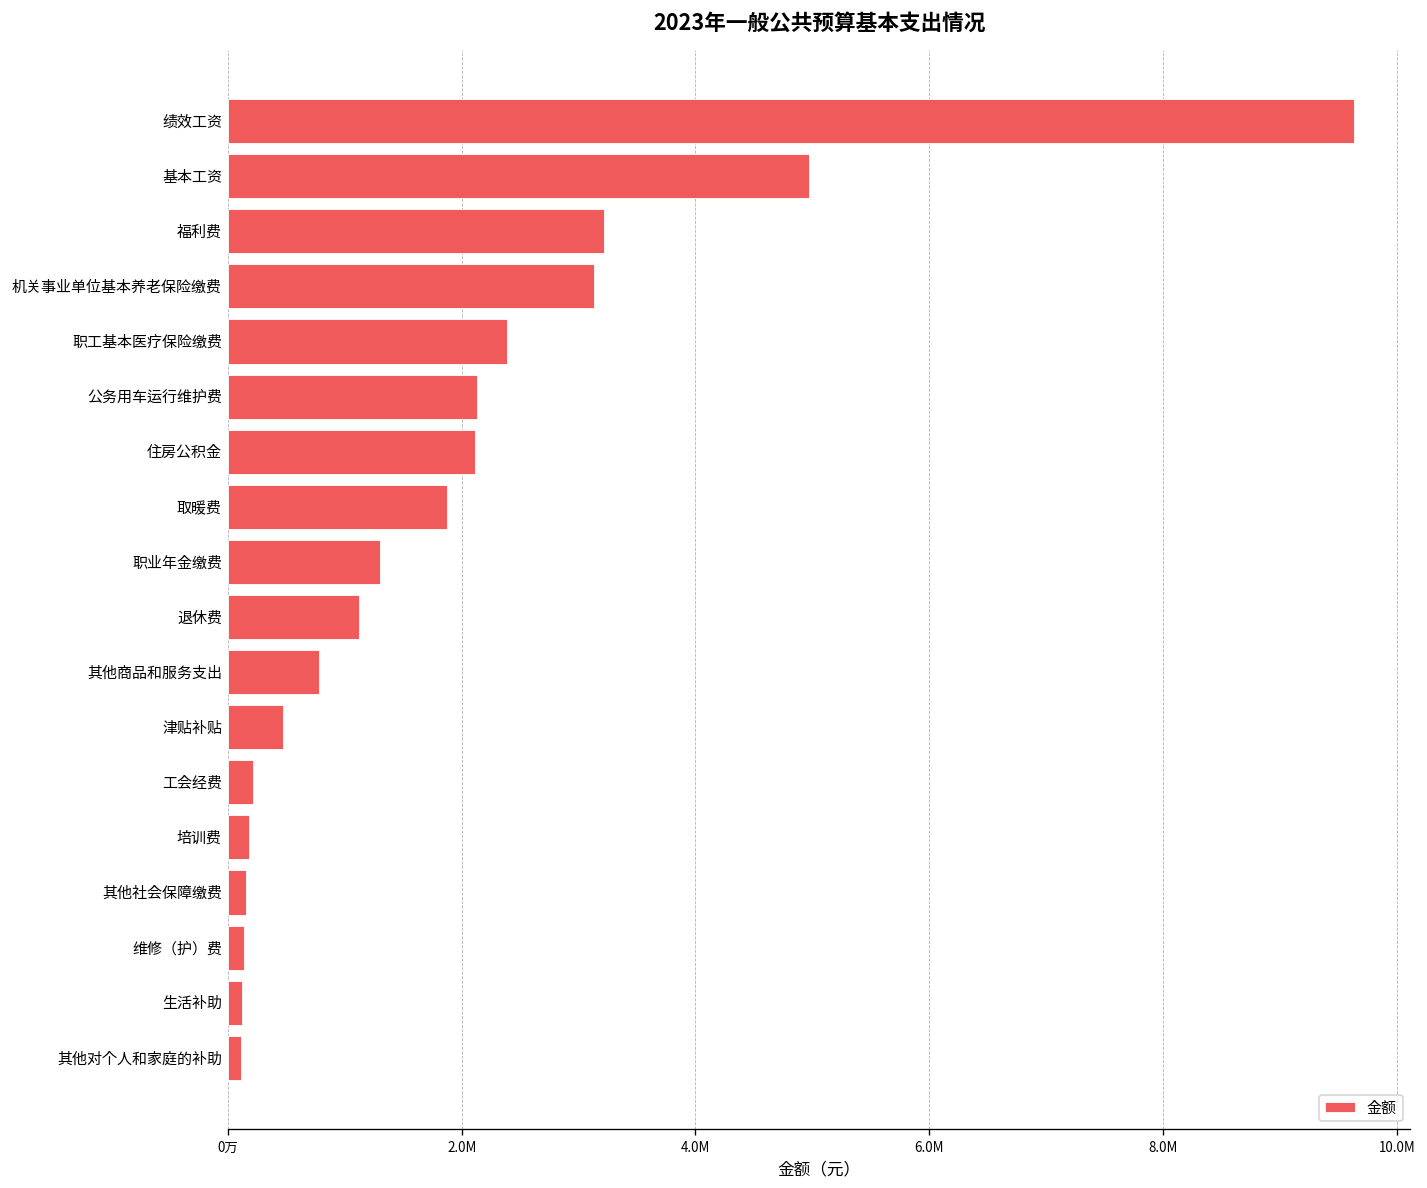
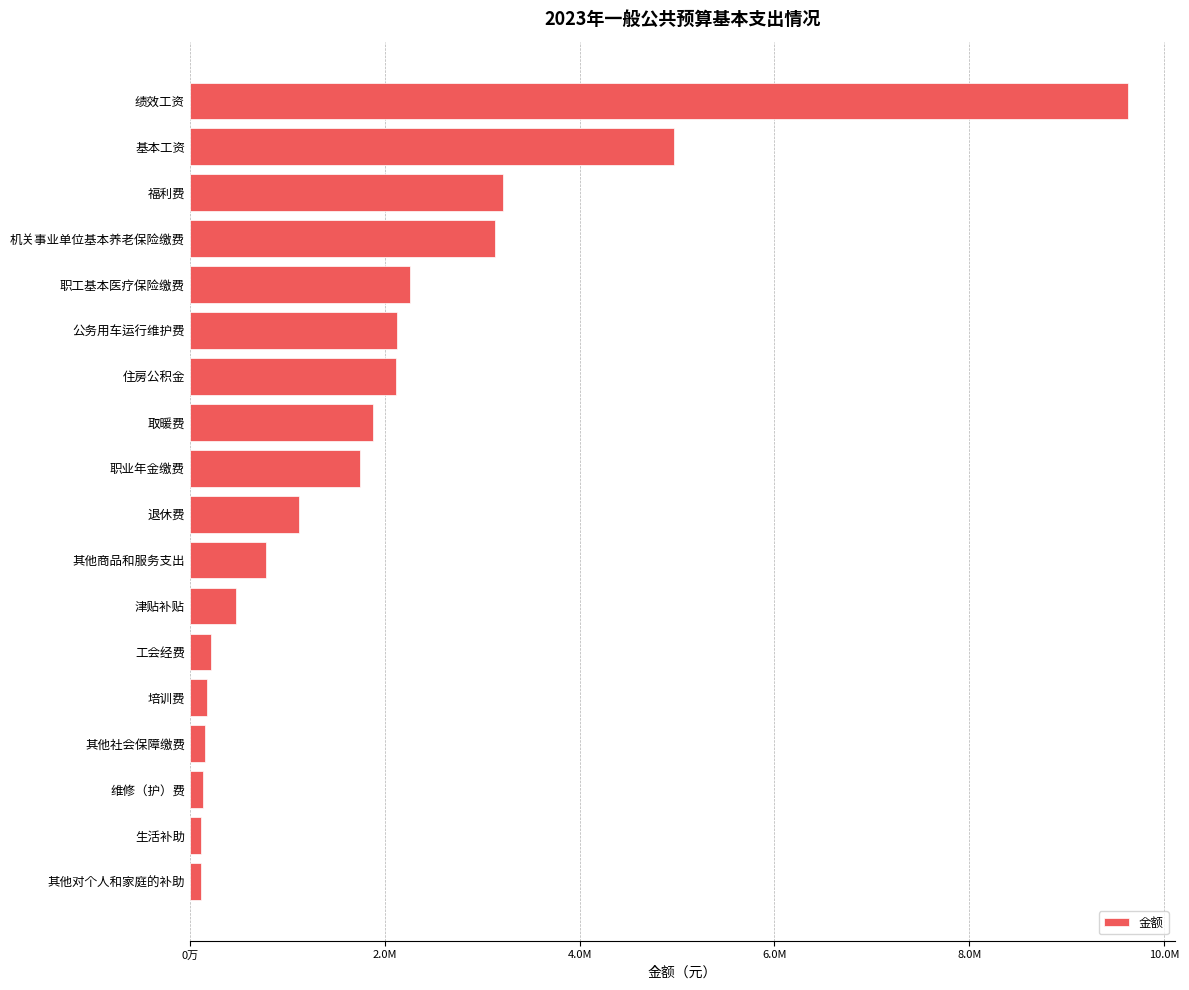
职工基本医疗保险缴费: 2400000 -> 2300000
职业年金缴费: 1300000 -> 1700000
